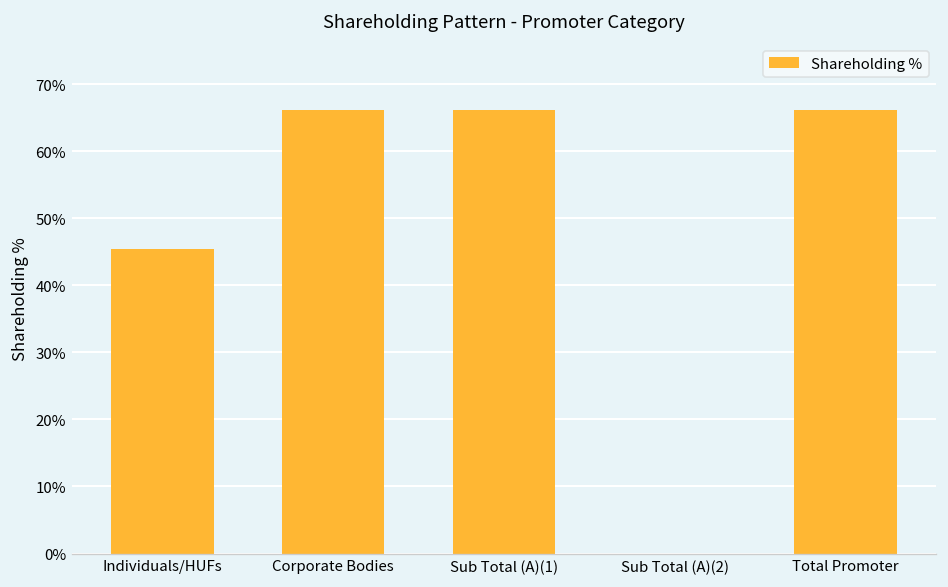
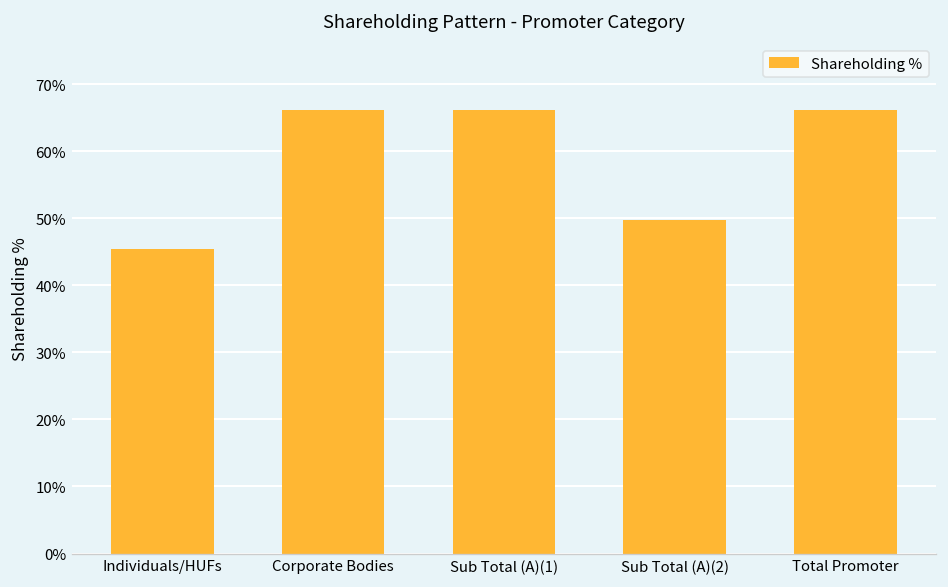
Sub Total (A)(2): 0% -> 50%
